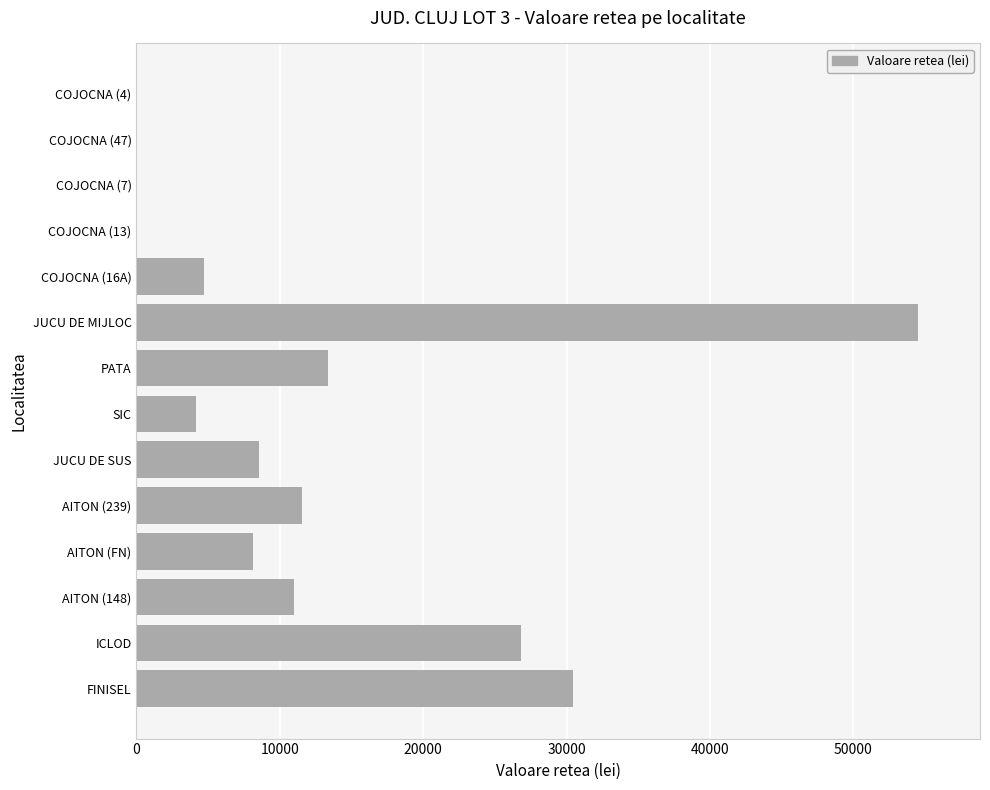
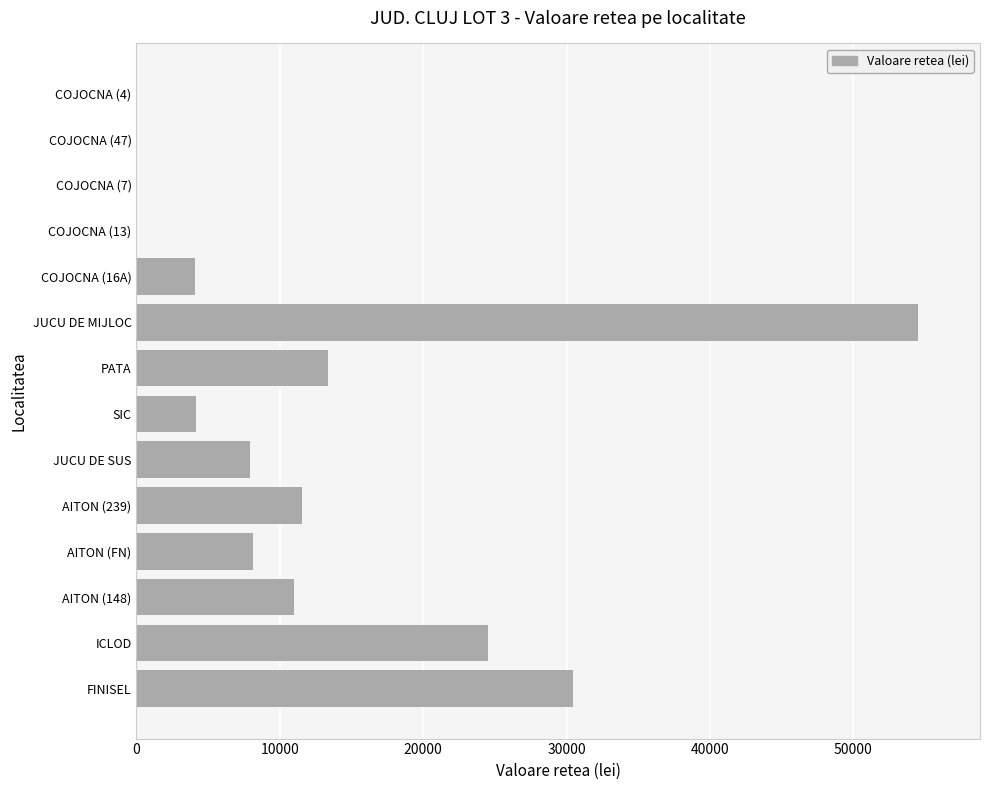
COJOCNA (16A): 4700 -> 4100
JUCU DE SUS: 8500 -> 7900
ICLOD: 26800 -> 24500
